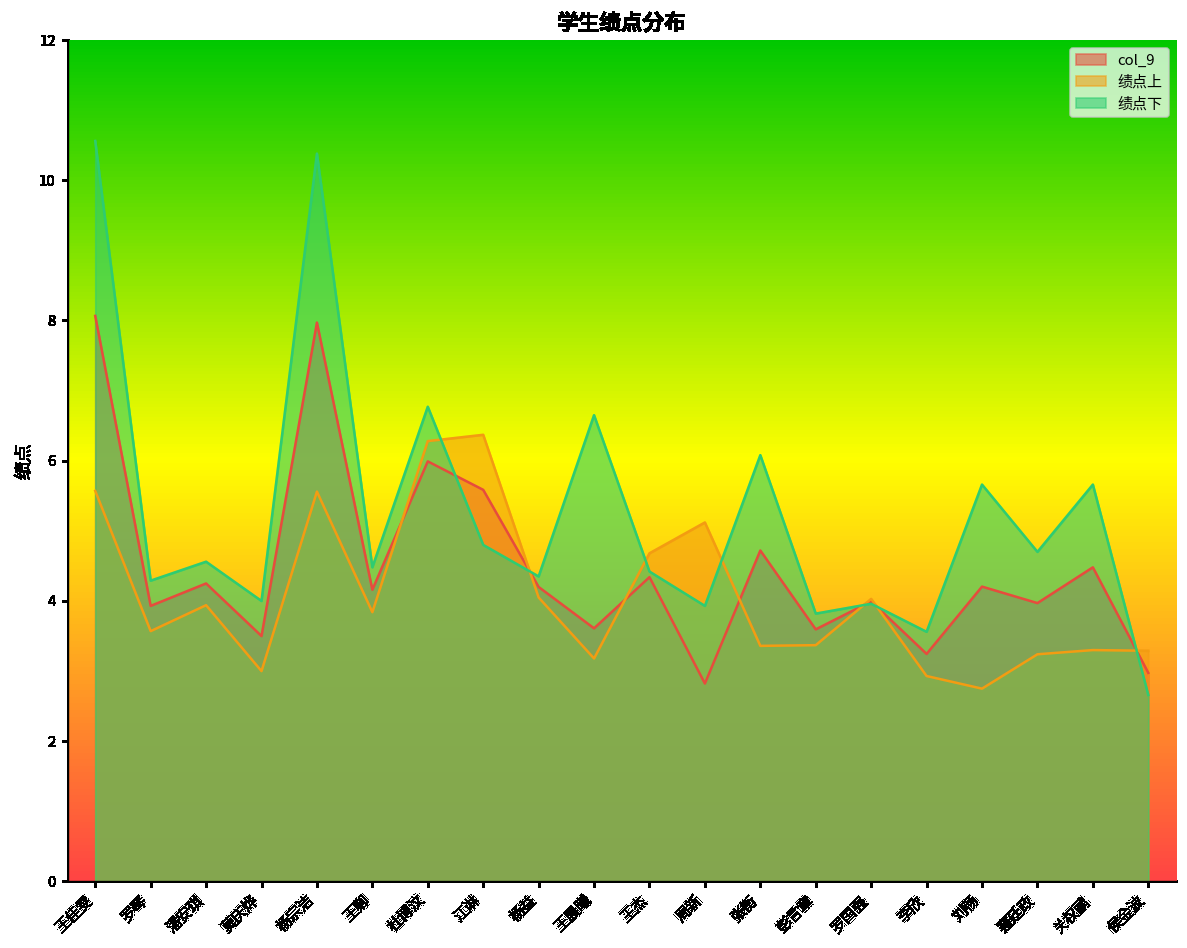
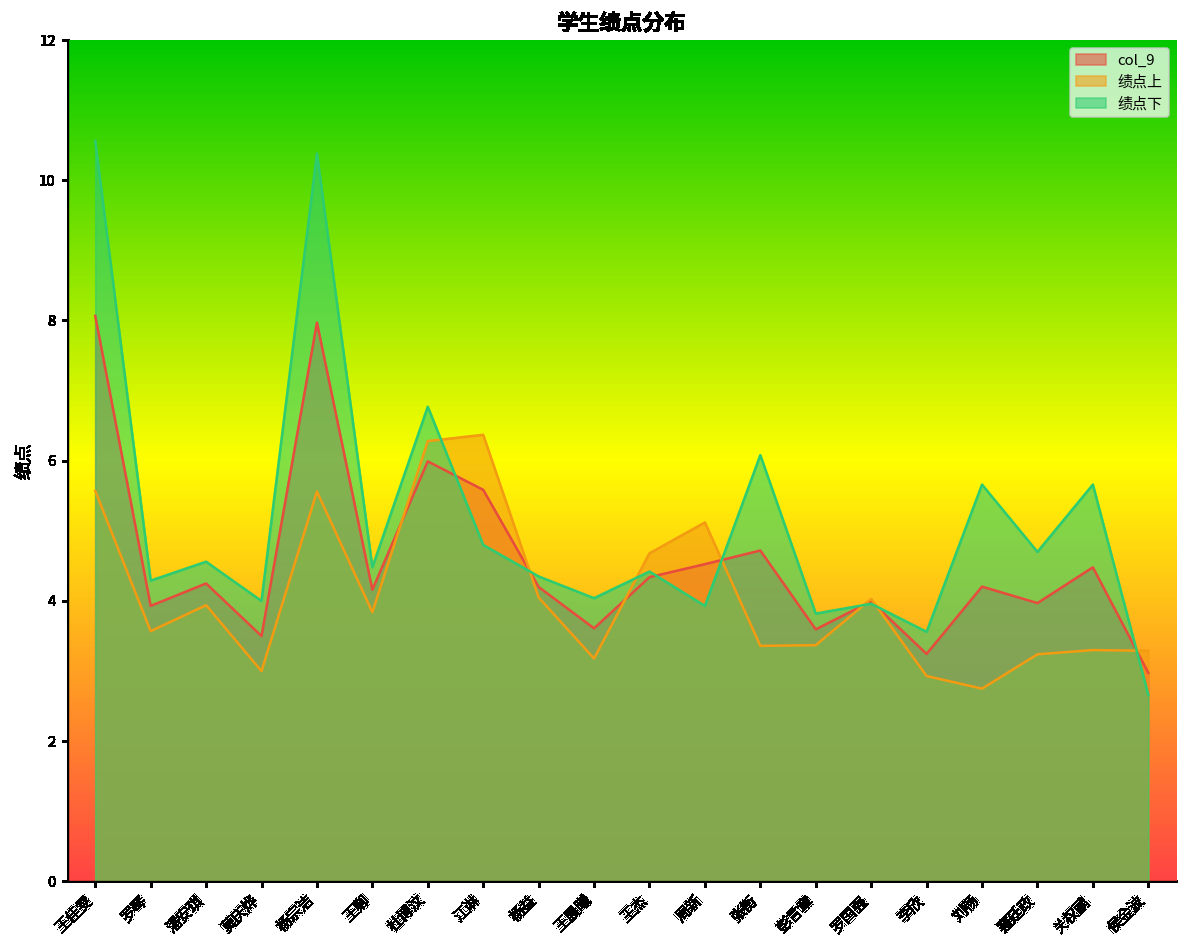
绩点下, 王晨曦: 6.7 -> 4.0
col_9, 周新: 2.8 -> 4.5
